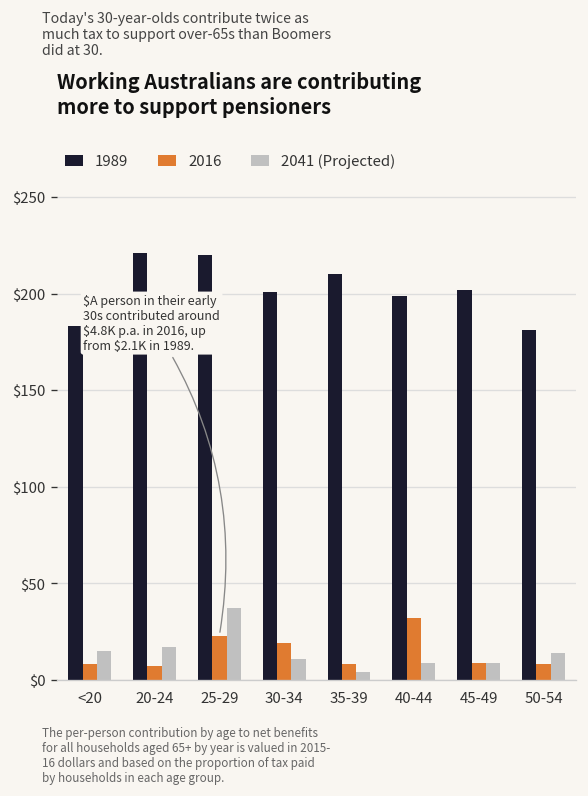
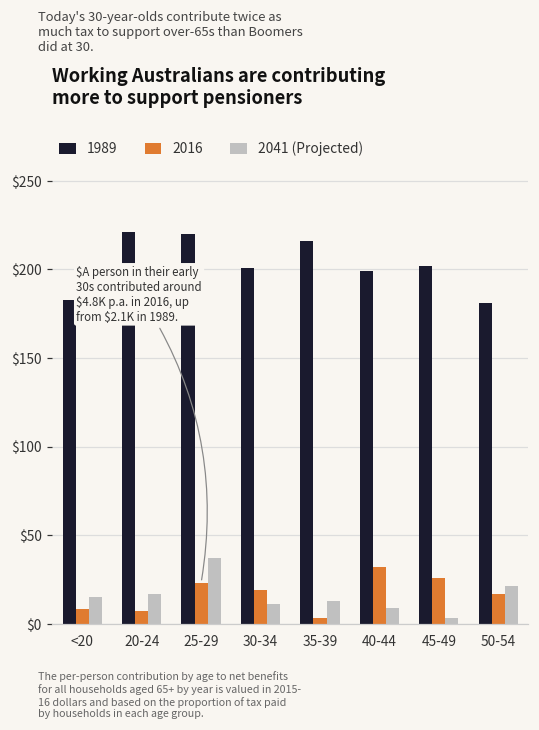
1989, 35-39: $210 -> $216
2016, 35-39: $8 -> $3
2041 (Projected), 35-39: $4 -> $13
2016, 45-49: $9 -> $26
2041 (Projected), 45-49: $9 -> $3
2016, 50-54: $8 -> $17
2041 (Projected), 50-54: $14 -> $21
